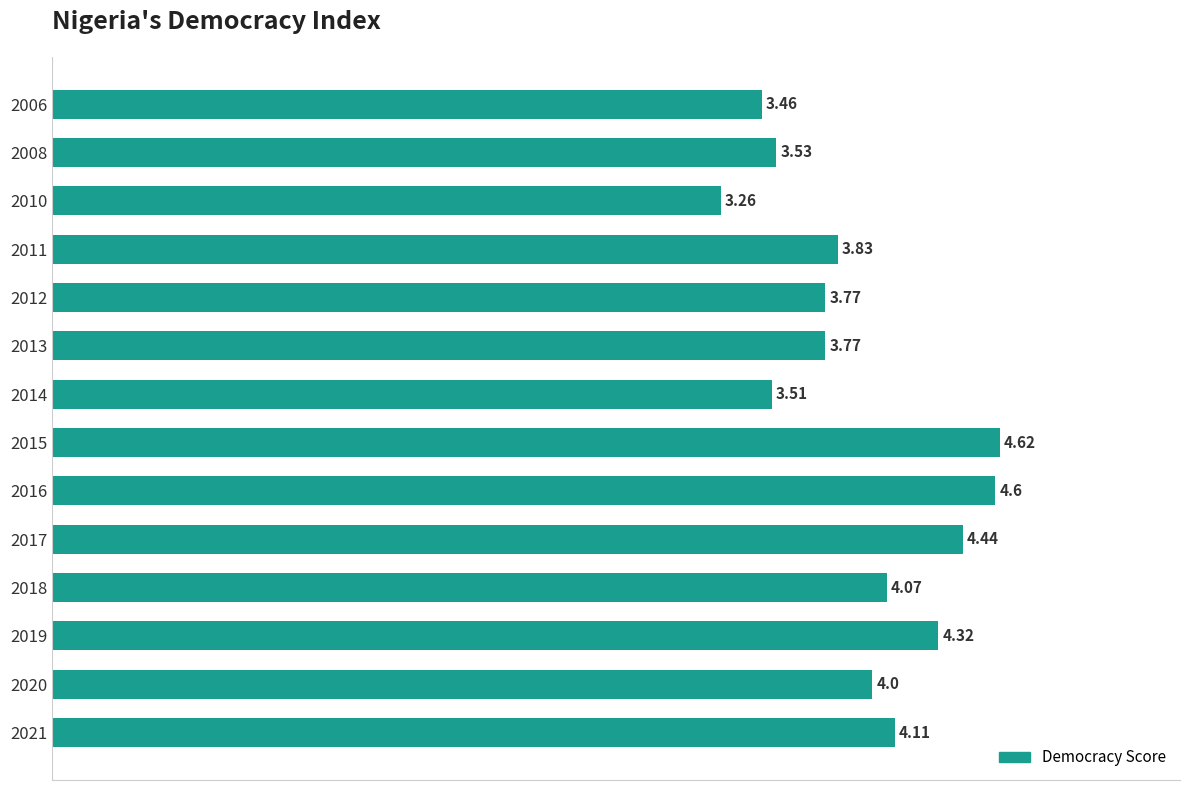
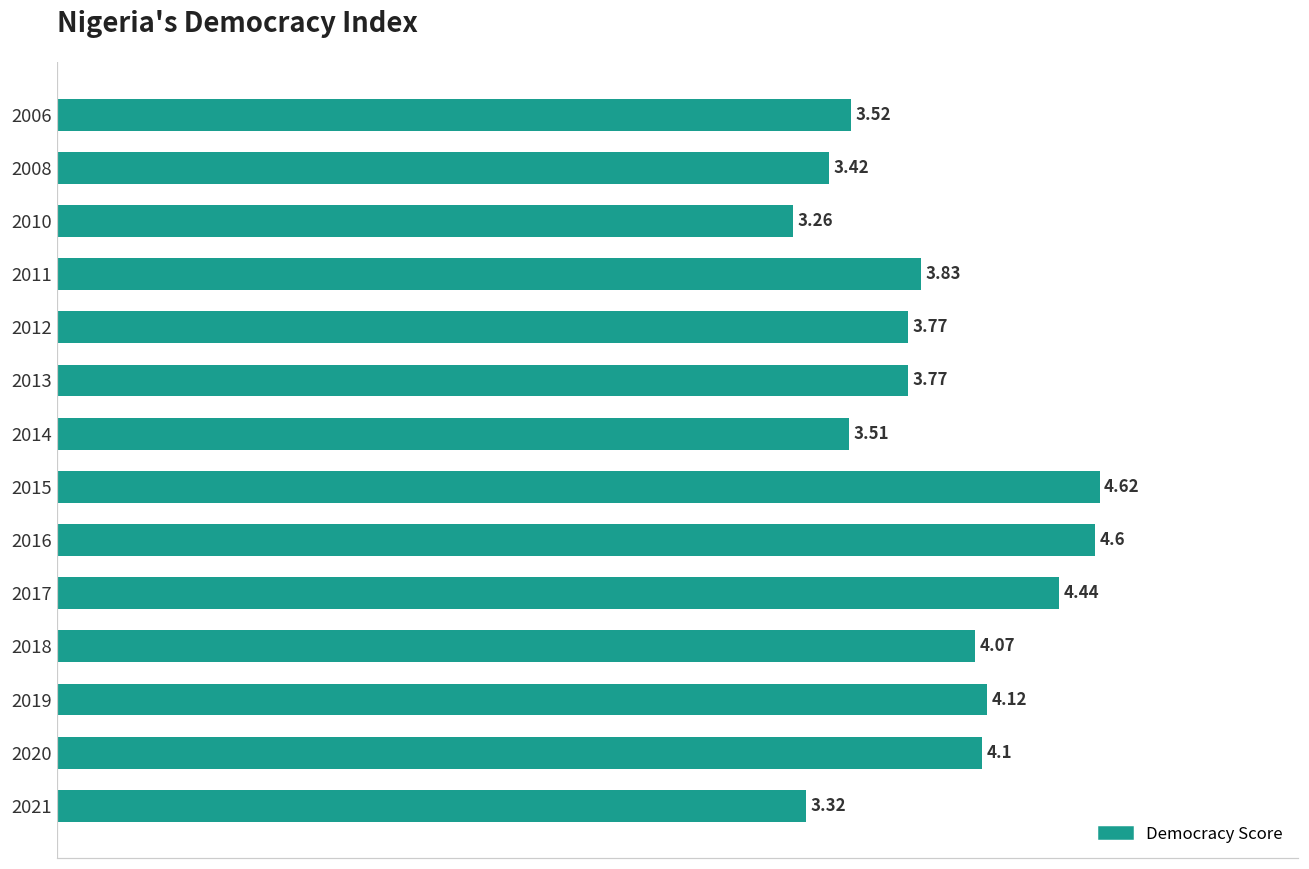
2006: 3.46 -> 3.52
2008: 3.53 -> 3.42
2019: 4.32 -> 4.12
2020: 4.0 -> 4.1
2021: 4.11 -> 3.32
